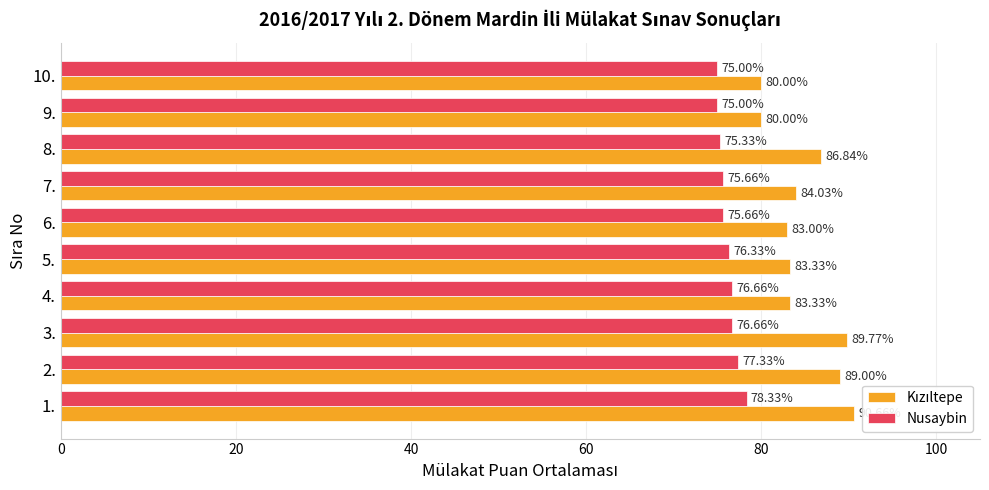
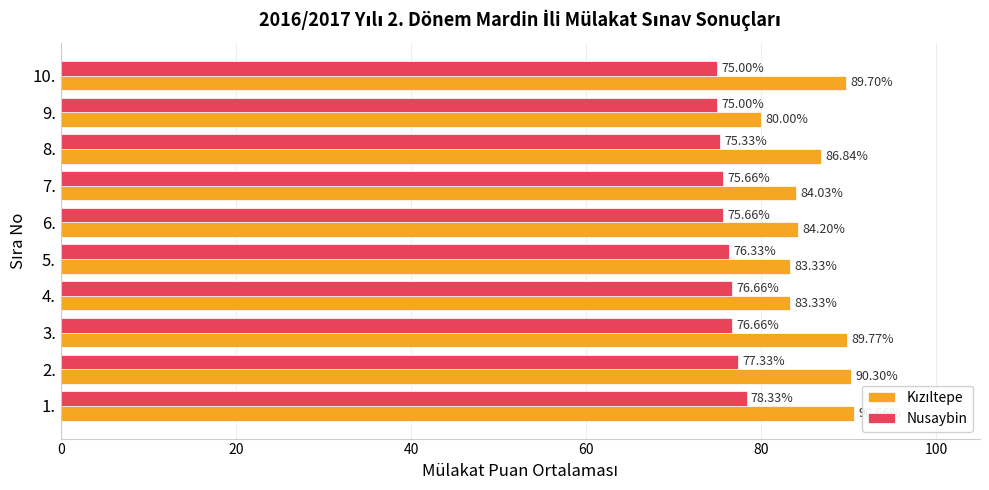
Kızıltepe, 10.: 80.00% -> 89.70%
Kızıltepe, 6.: 83.00% -> 84.20%
Kızıltepe, 2.: 89.00% -> 90.30%
